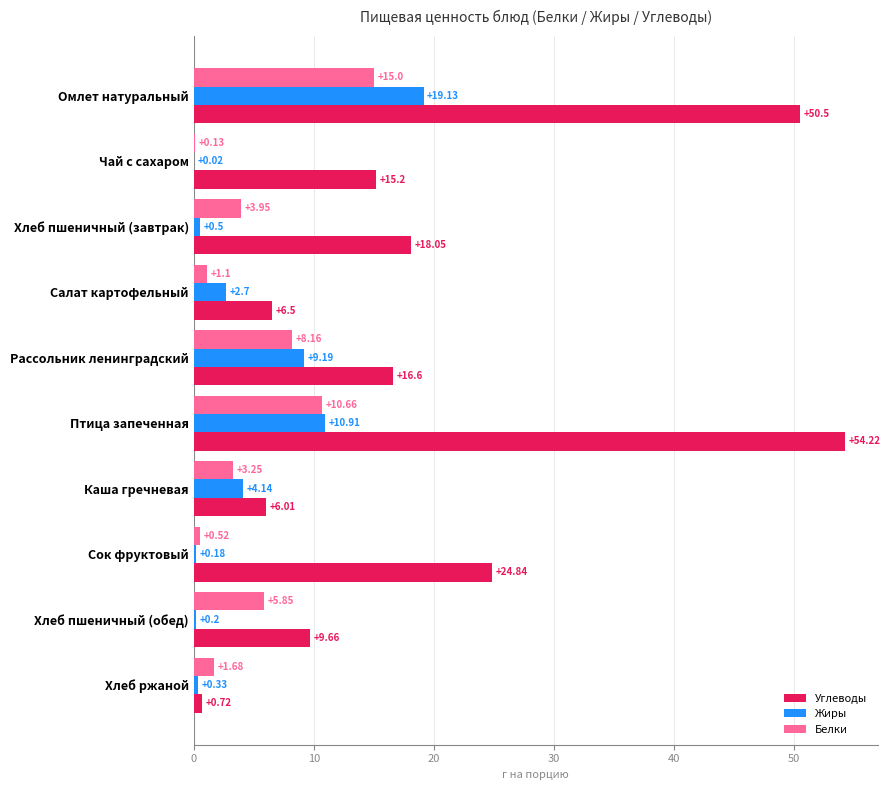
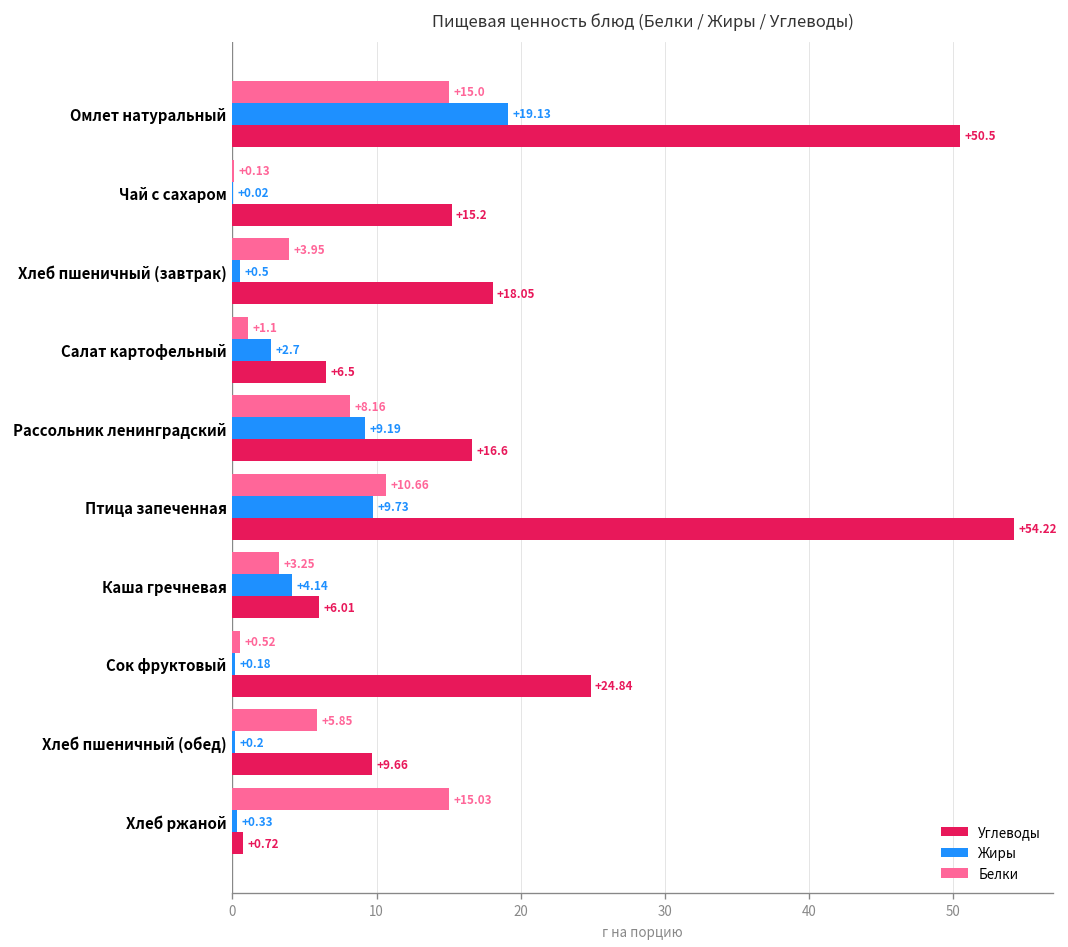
Жиры, Птица запеченная: +10.91 -> +9.73
Белки, Хлеб ржаной: +1.68 -> +15.03
